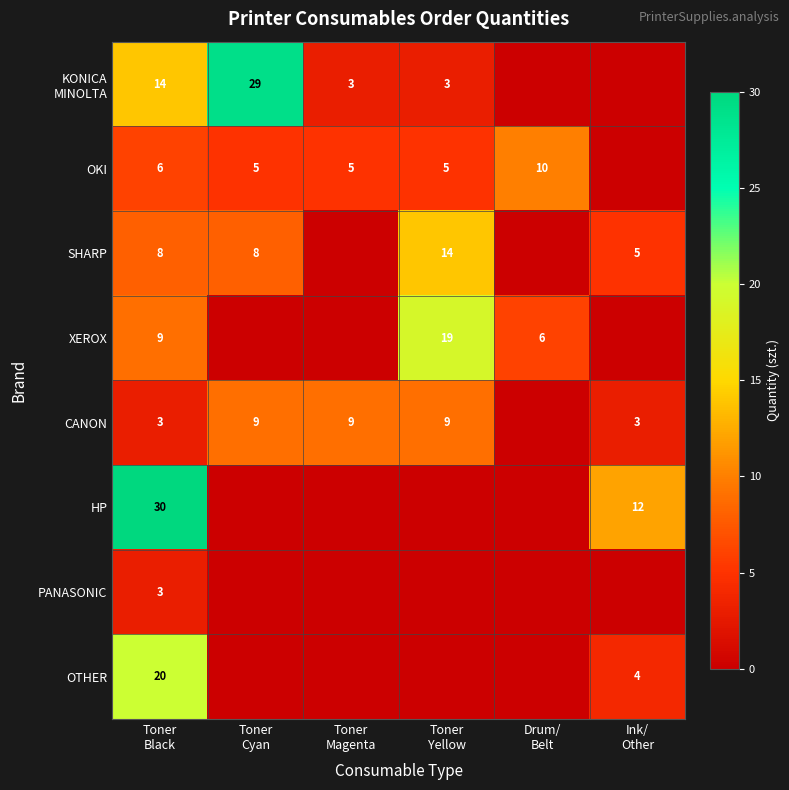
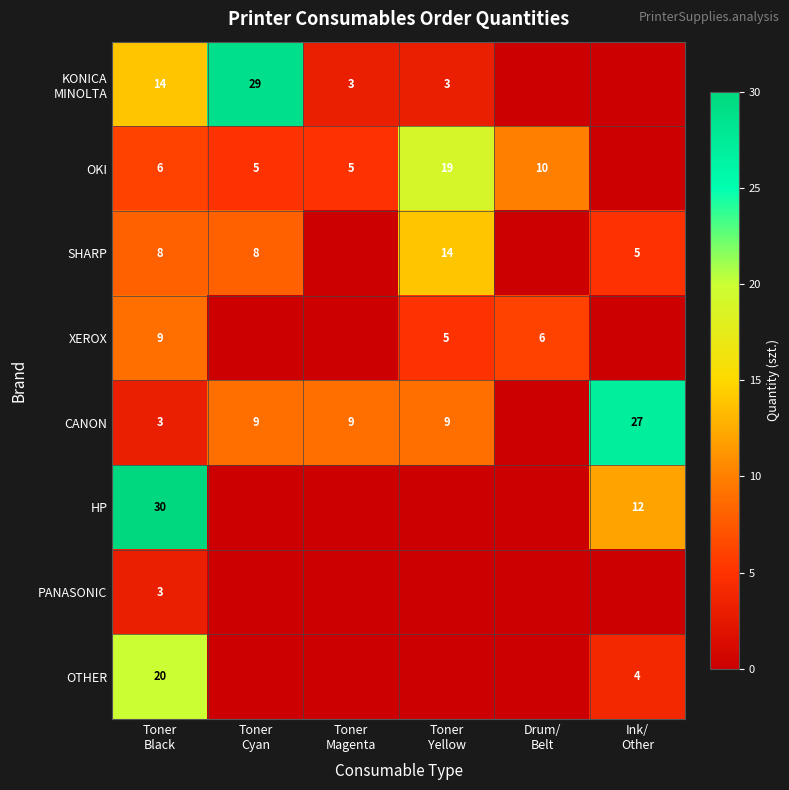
OKI, Toner Yellow: 5 -> 19
XEROX, Toner Yellow: 19 -> 5
CANON, Ink/ Other: 3 -> 27
